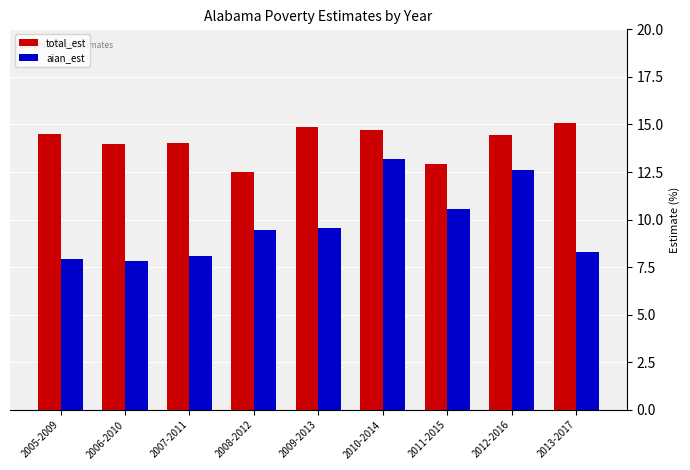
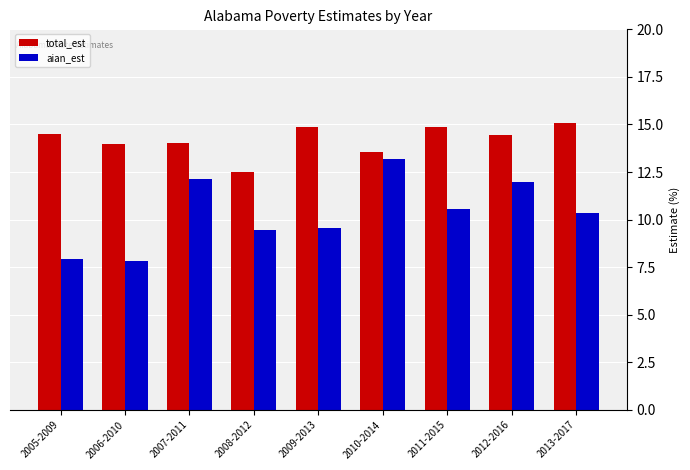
aian_est, 2007-2011: 8.1 -> 12.2
total_est, 2010-2014: 14.7 -> 13.5
total_est, 2011-2015: 12.9 -> 14.9
aian_est, 2012-2016: 12.6 -> 12.0
aian_est, 2013-2017: 8.3 -> 10.3
